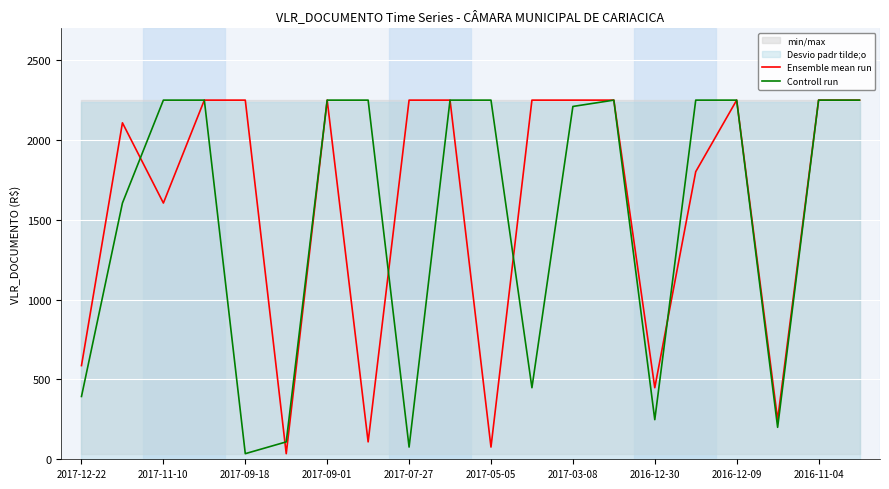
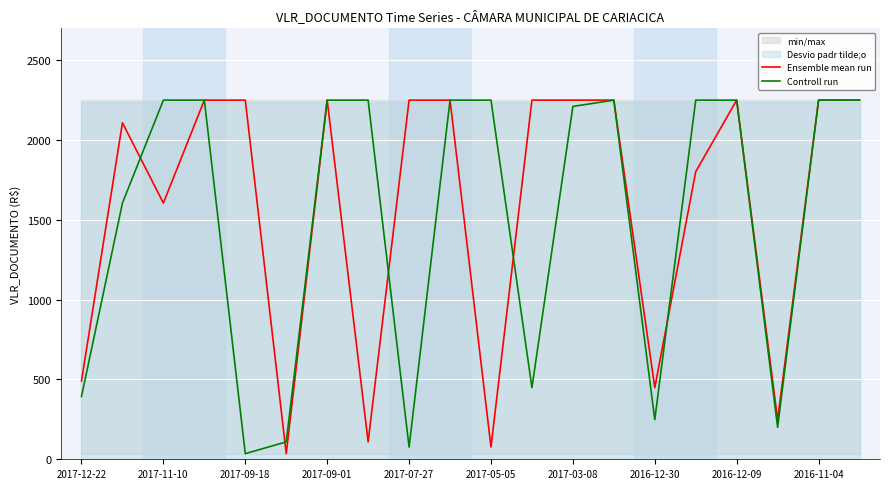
Ensemble mean run, 2017-12-22: 590 -> 490
